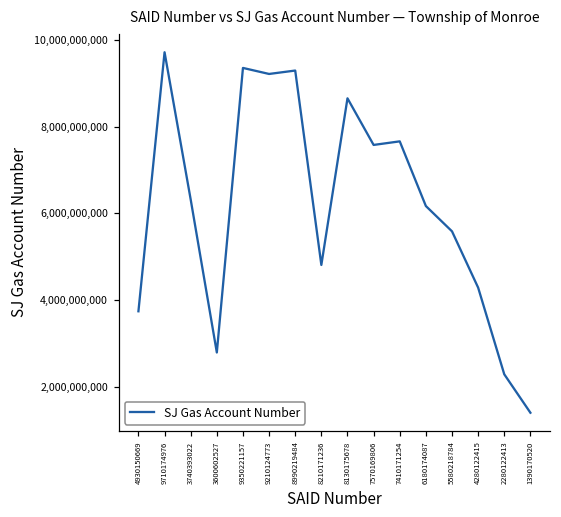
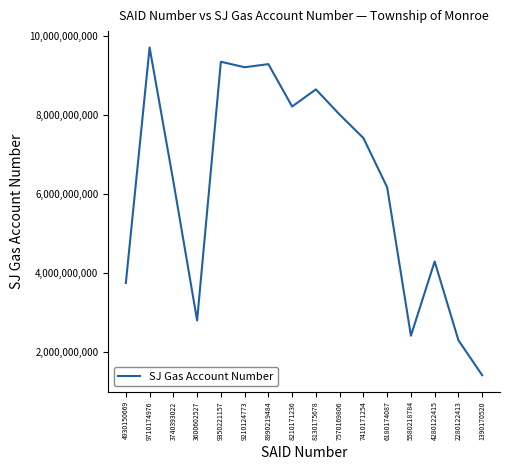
8210171236: 4,800,000,000 -> 8,200,000,000
7570169806: 7,600,000,000 -> 8,000,000,000
7410171254: 7,700,000,000 -> 7,400,000,000
5580218784: 5,600,000,000 -> 2,400,000,000
